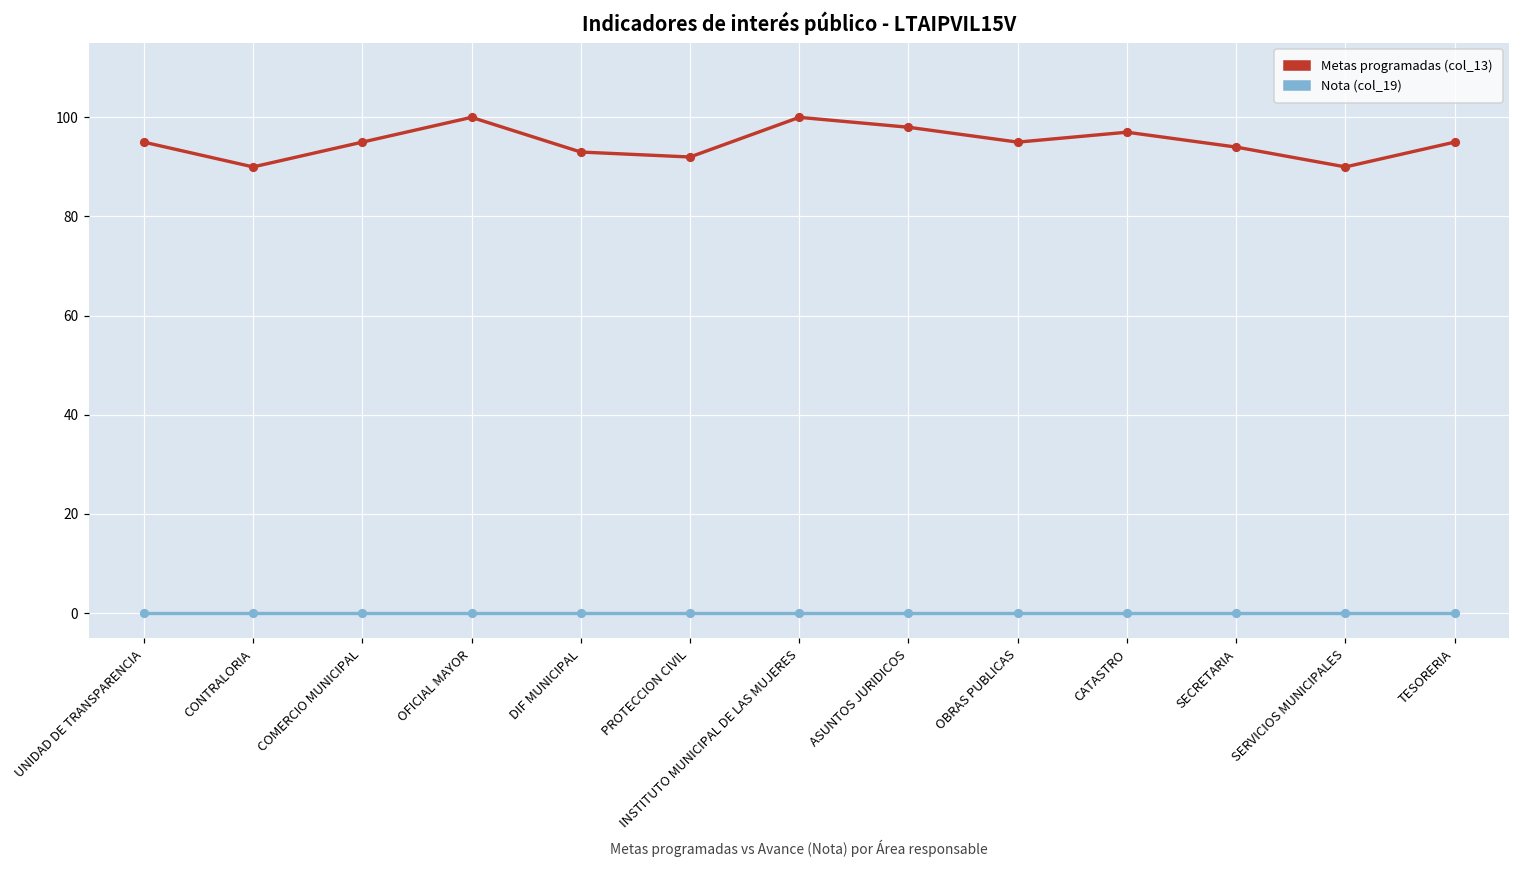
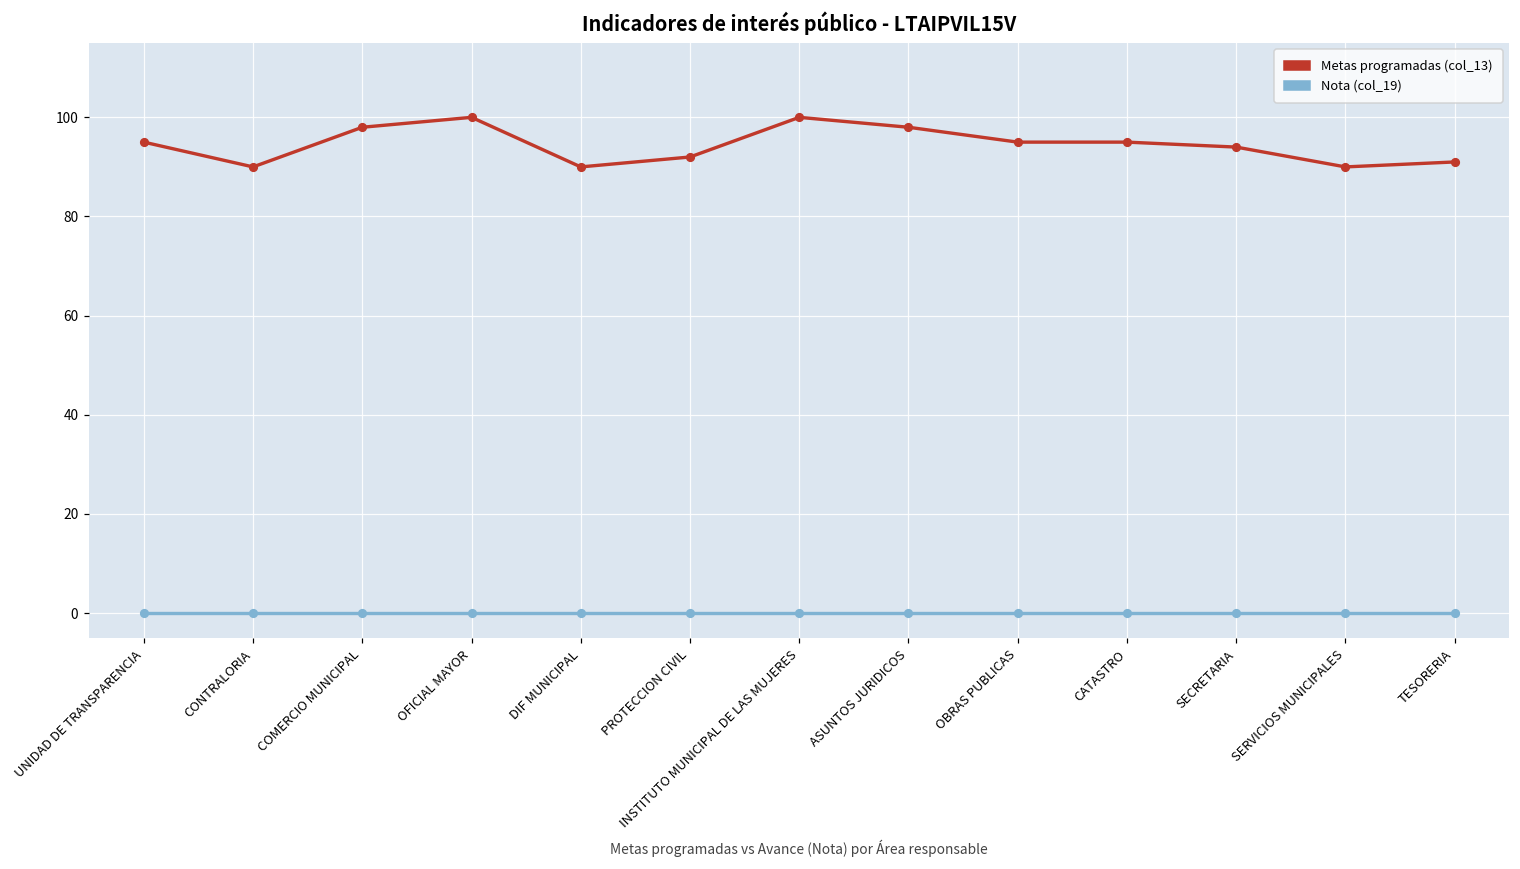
Metas programadas (col_13), COMERCIO MUNICIPAL: 95 -> 98
Metas programadas (col_13), DIF MUNICIPAL: 93 -> 90
Metas programadas (col_13), CATASTRO: 97 -> 95
Metas programadas (col_13), TESORERIA: 95 -> 91
